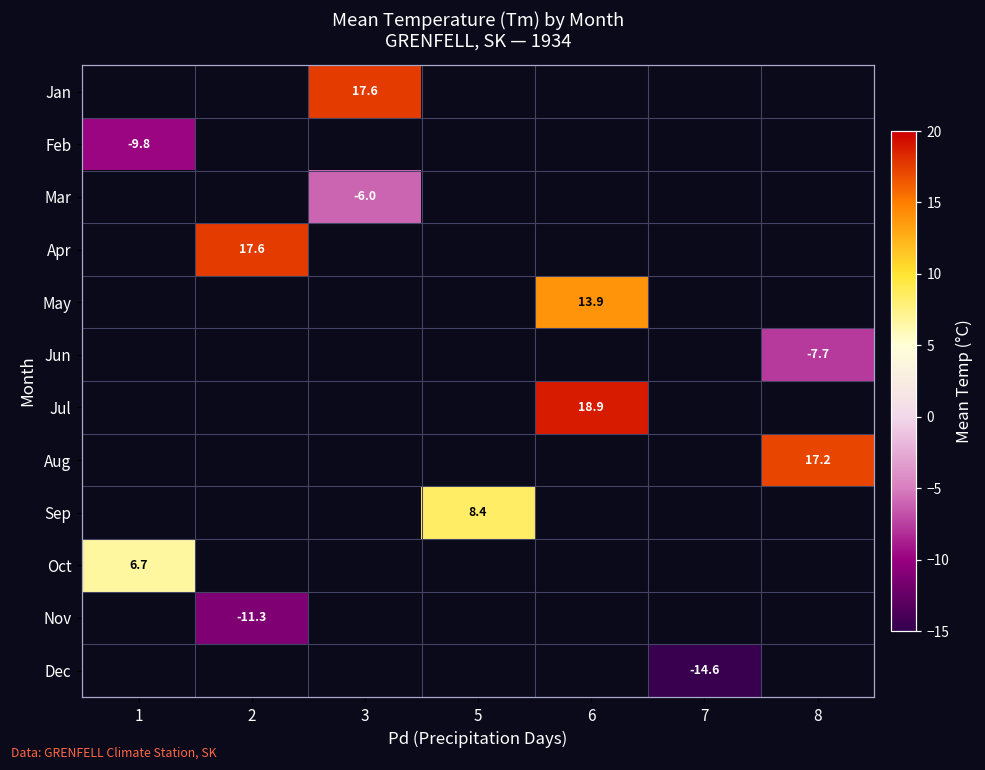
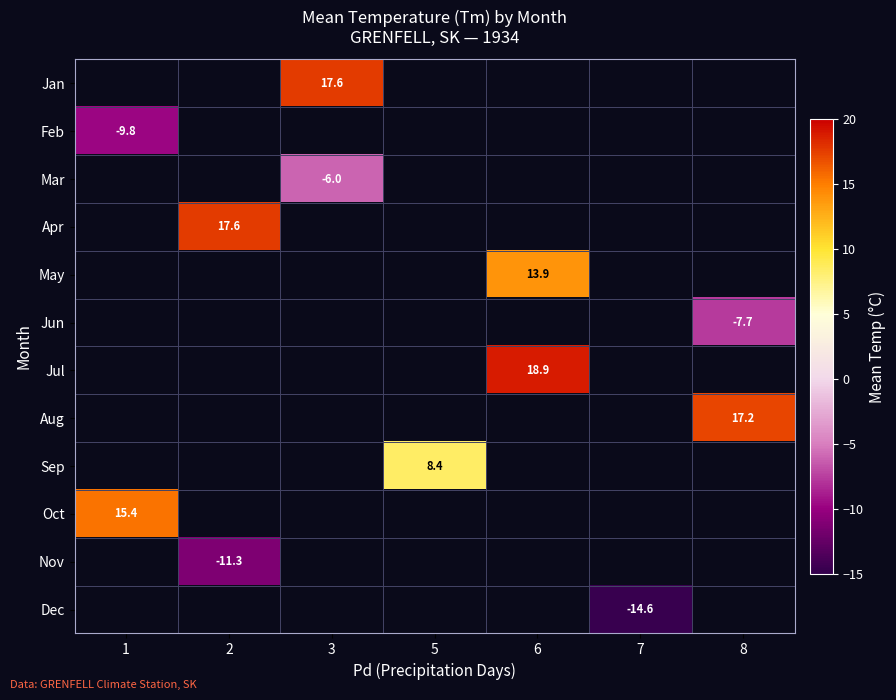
Oct, 1: 6.7 -> 15.4
